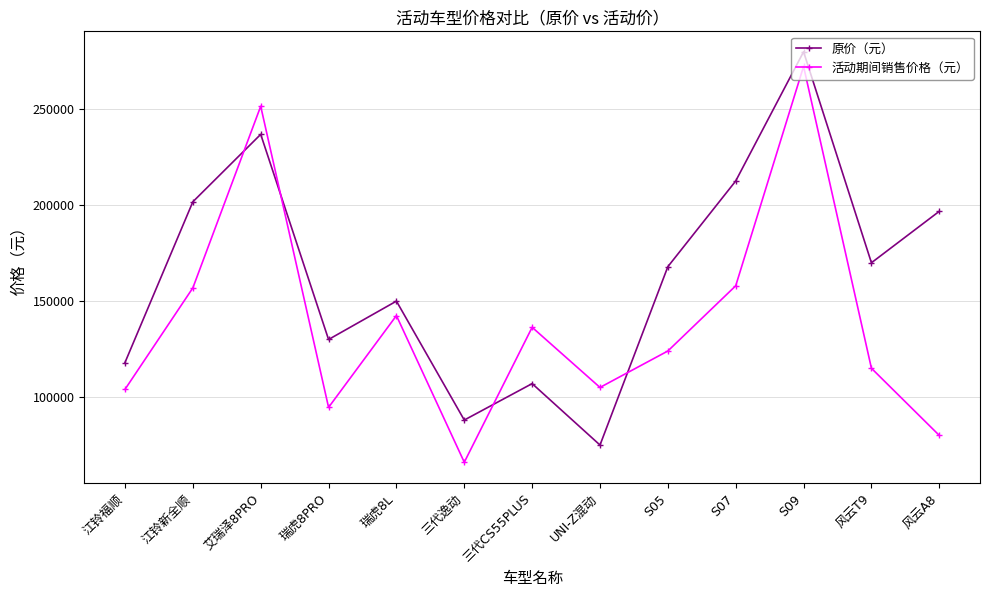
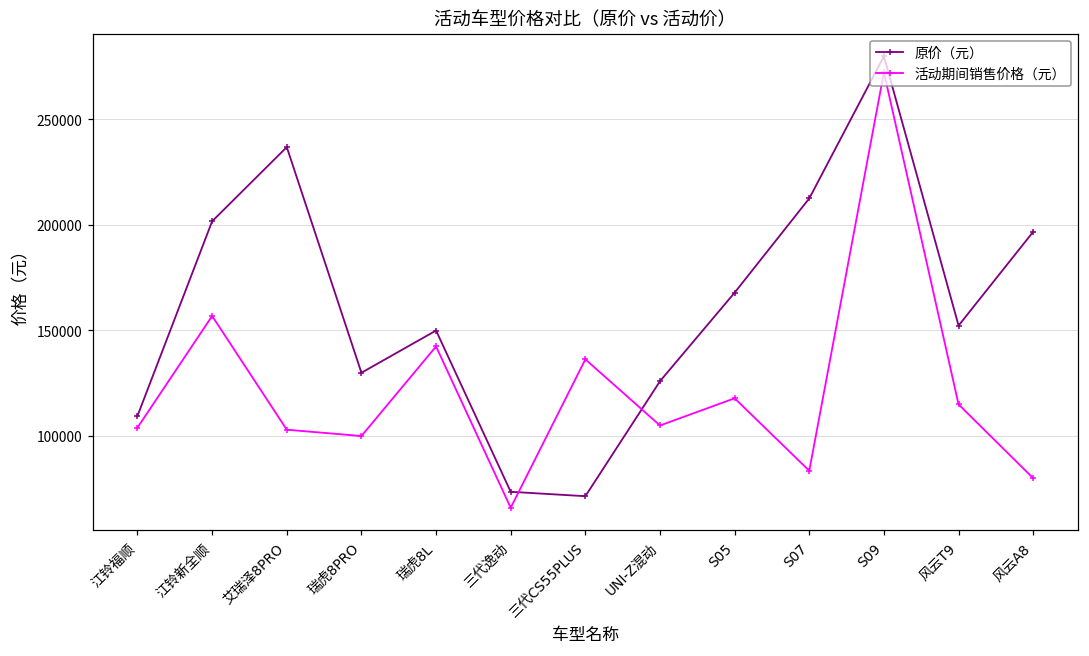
原价（元）, 江铃福顺: 118000 -> 109000
活动期间销售价格（元）, 艾瑞泽8PRO: 252000 -> 103000
活动期间销售价格（元）, 瑞虎8PRO: 95000 -> 100000
原价（元）, 三代逸动: 88000 -> 73000
原价（元）, 三代CS55PLUS: 107000 -> 71000
原价（元）, UNI-Z混动: 75000 -> 126000
活动期间销售价格（元）, S05: 124000 -> 118000
活动期间销售价格（元）, S07: 158000 -> 83000
原价（元）, 风云T9: 170000 -> 152000
